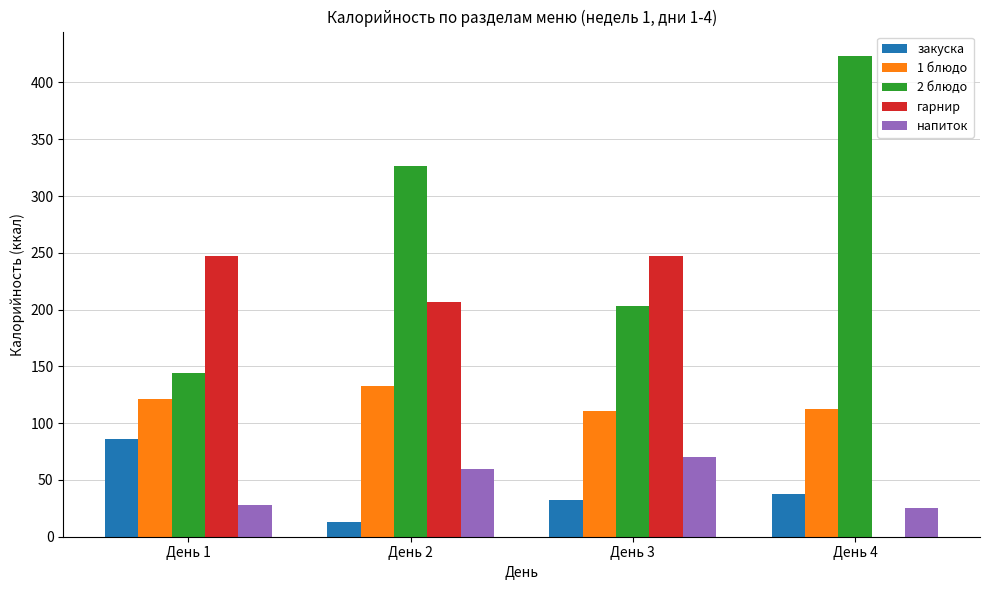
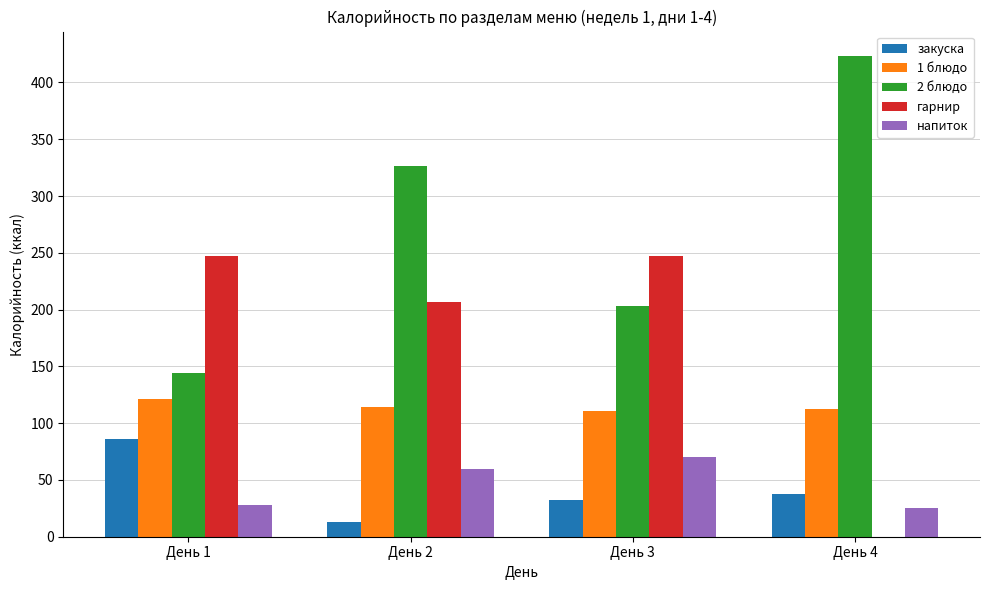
1 блюдо, День 2: 133 -> 114
